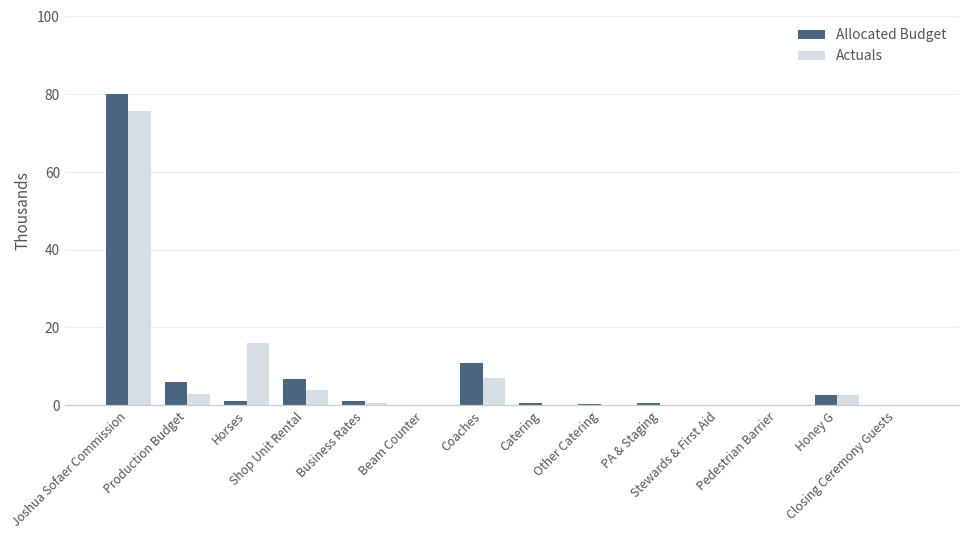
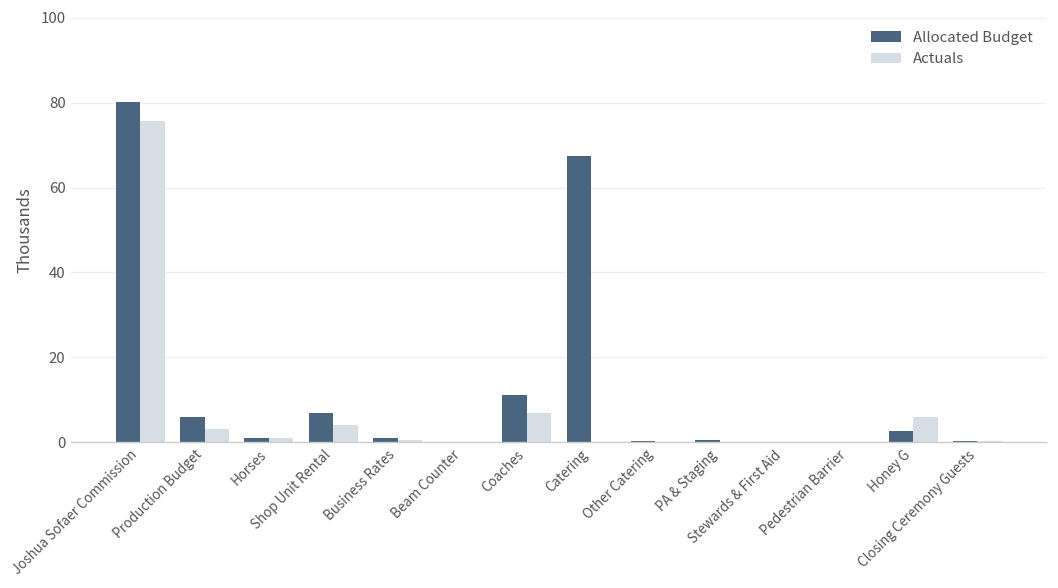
Actuals, Horses: 16 -> 1
Allocated Budget, Catering: 1 -> 67
Actuals, Honey G: 3 -> 6
